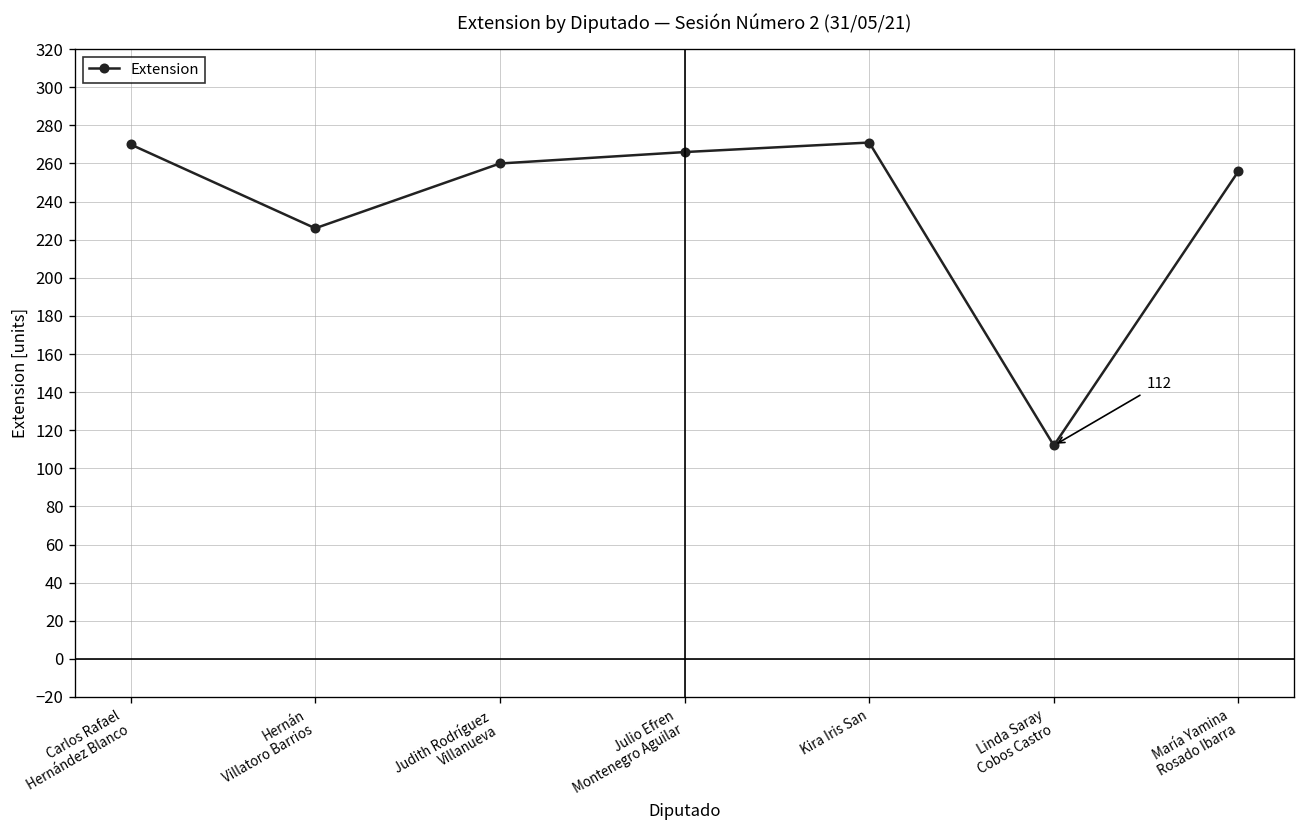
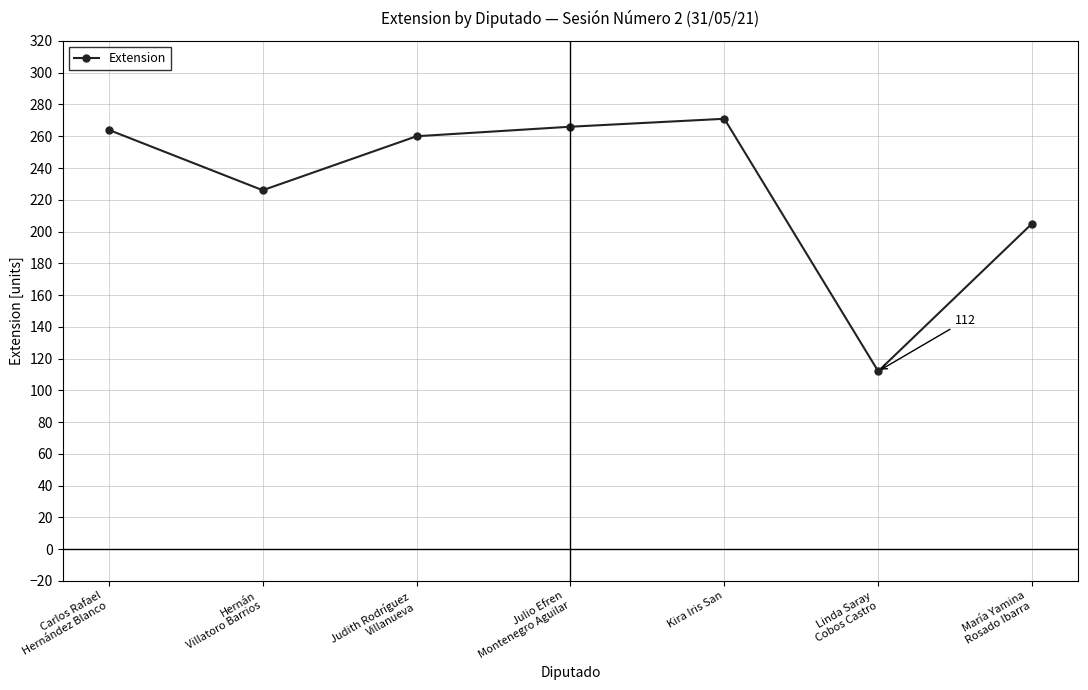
Carlos Rafael Hernández Blanco: 270 -> 264
María Yamina Rosado Ibarra: 256 -> 205
